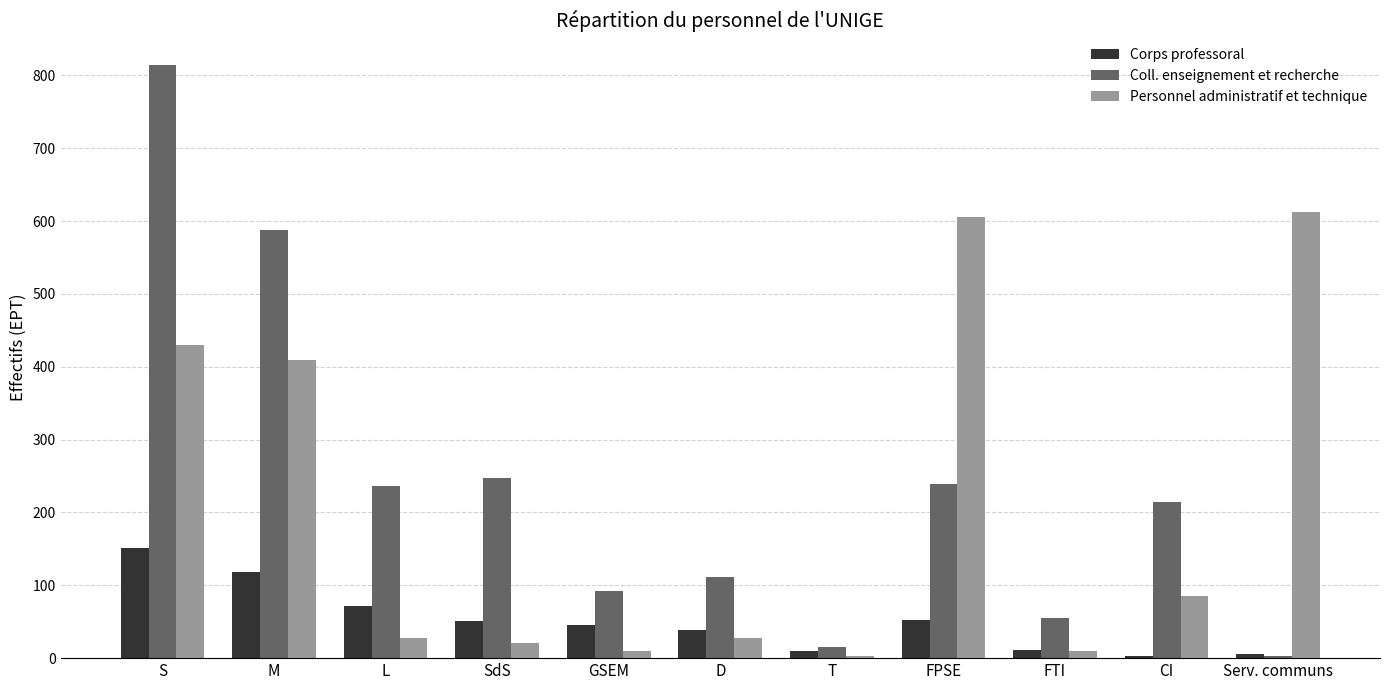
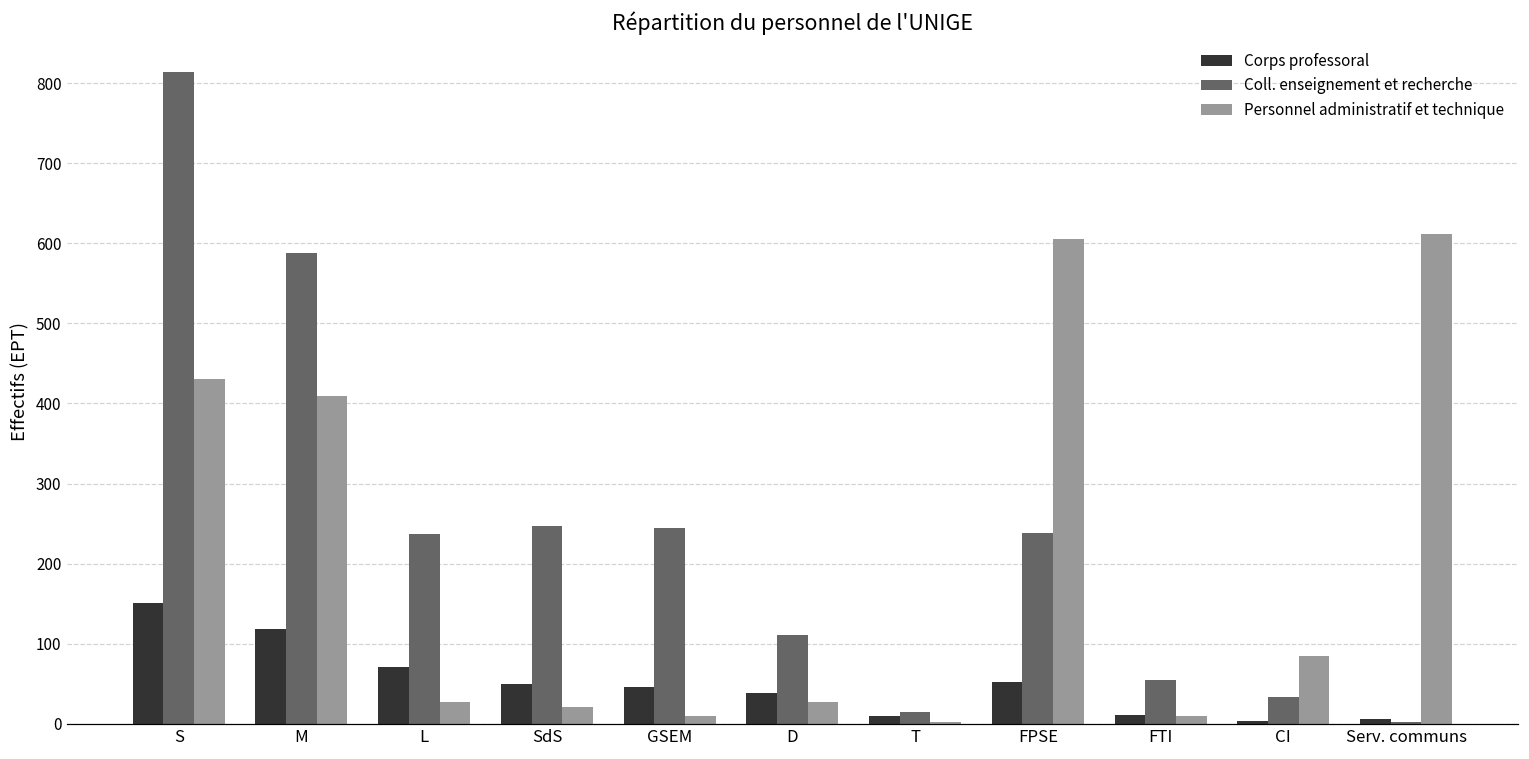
Coll. enseignement et recherche, GSEM: 90 -> 240
Coll. enseignement et recherche, CI: 210 -> 30
